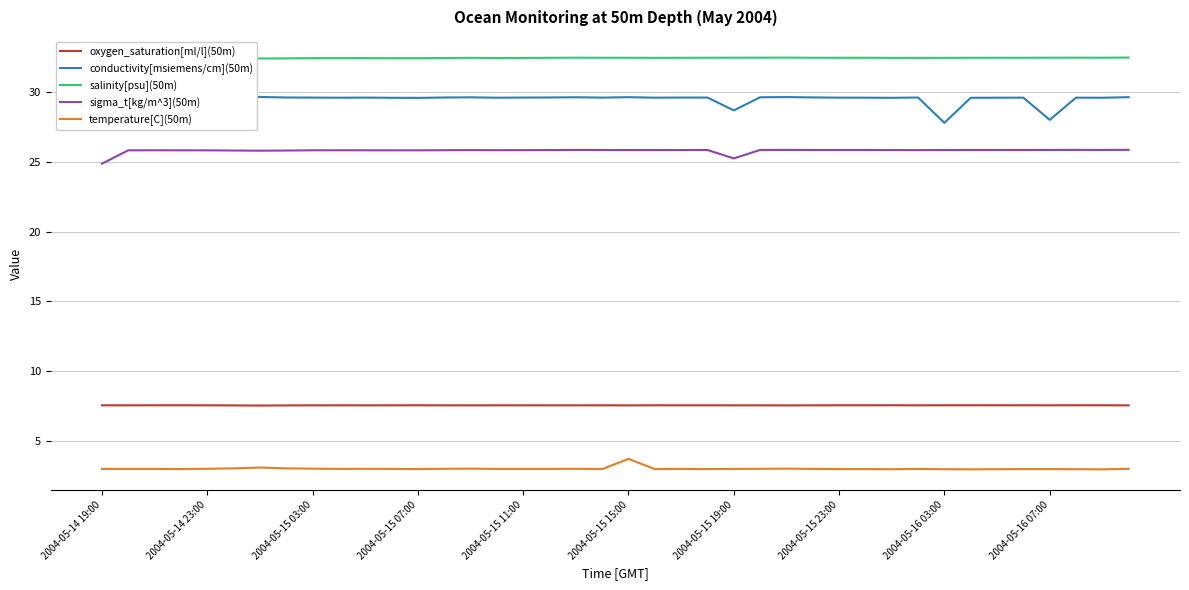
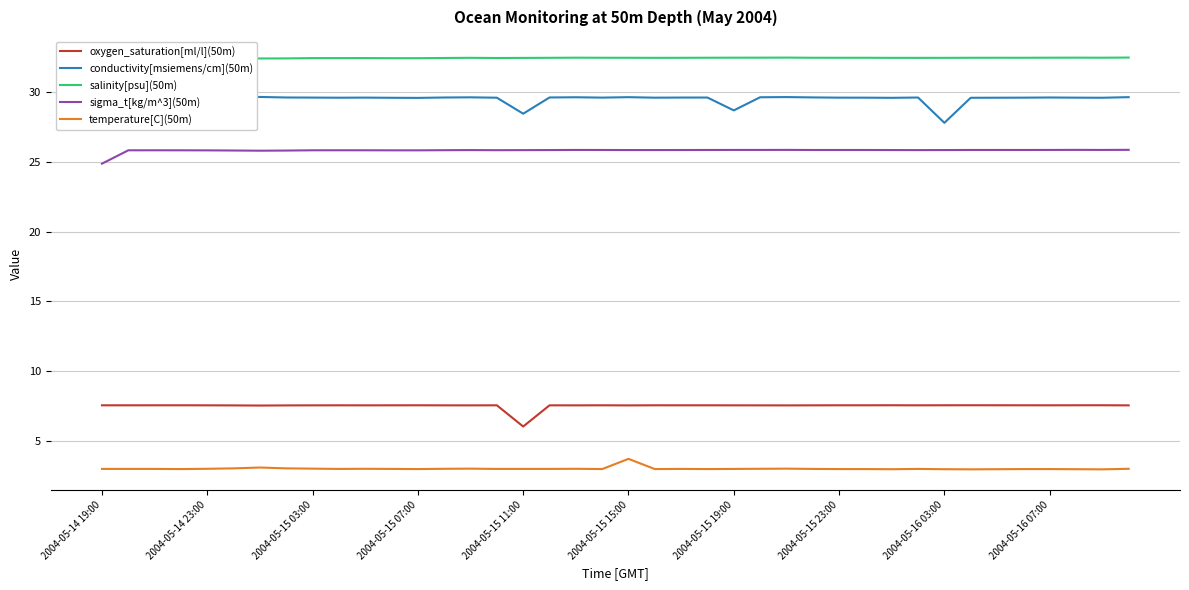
oxygen_saturation[ml/l](50m), 2004-05-15 11:00: 7.6 -> 6.1
conductivity[msiemens/cm](50m), 2004-05-15 11:00: 29.6 -> 28.4
sigma_t[kg/m^3](50m), 2004-05-15 19:00: 25.2 -> 25.8
conductivity[msiemens/cm](50m), 2004-05-16 07:00: 28.0 -> 29.6
